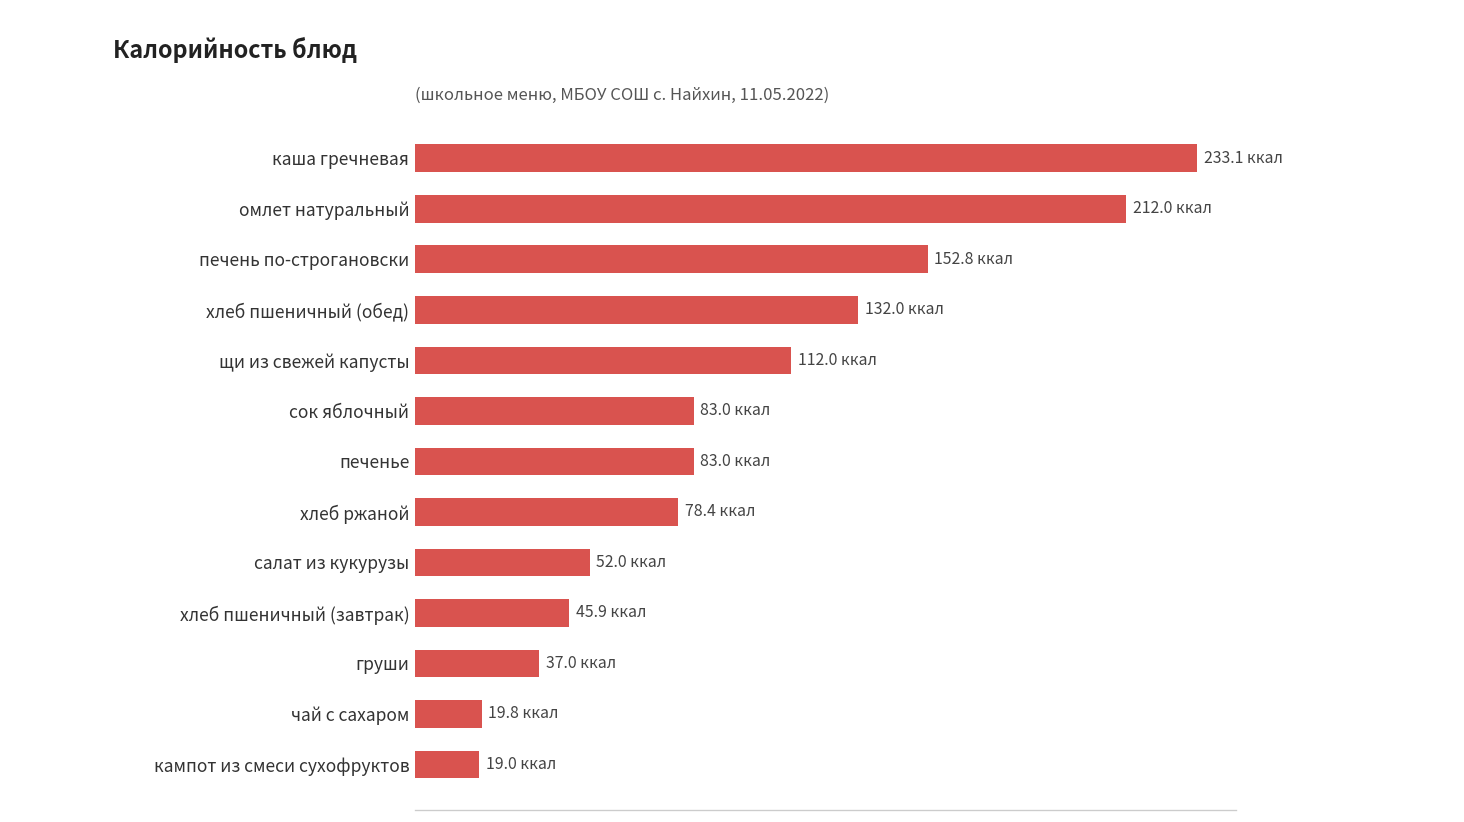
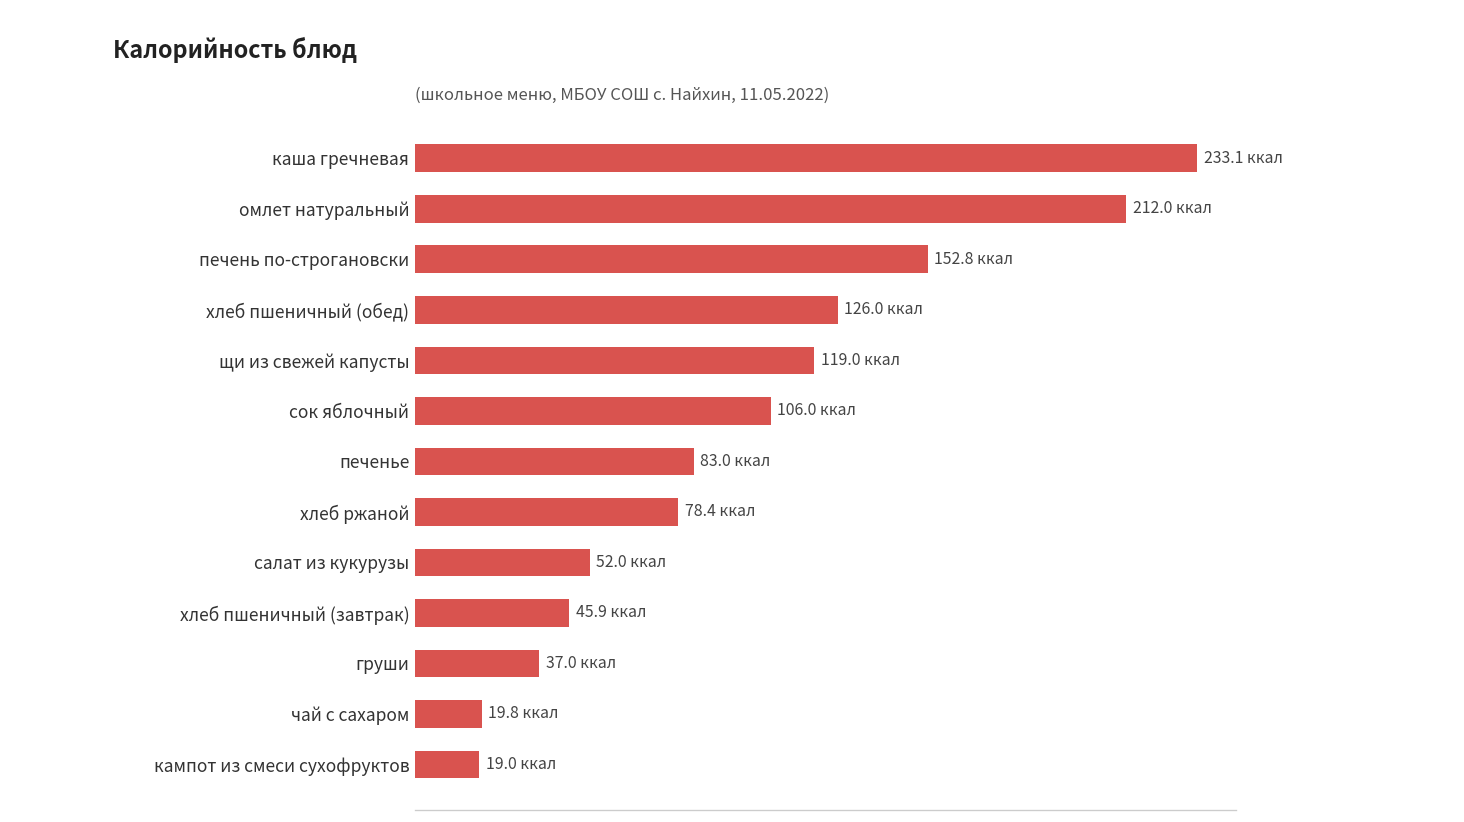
хлеб пшеничный (обед): 132.0 -> 126.0
щи из свежей капусты: 112.0 -> 119.0
сок яблочный: 83.0 -> 106.0
